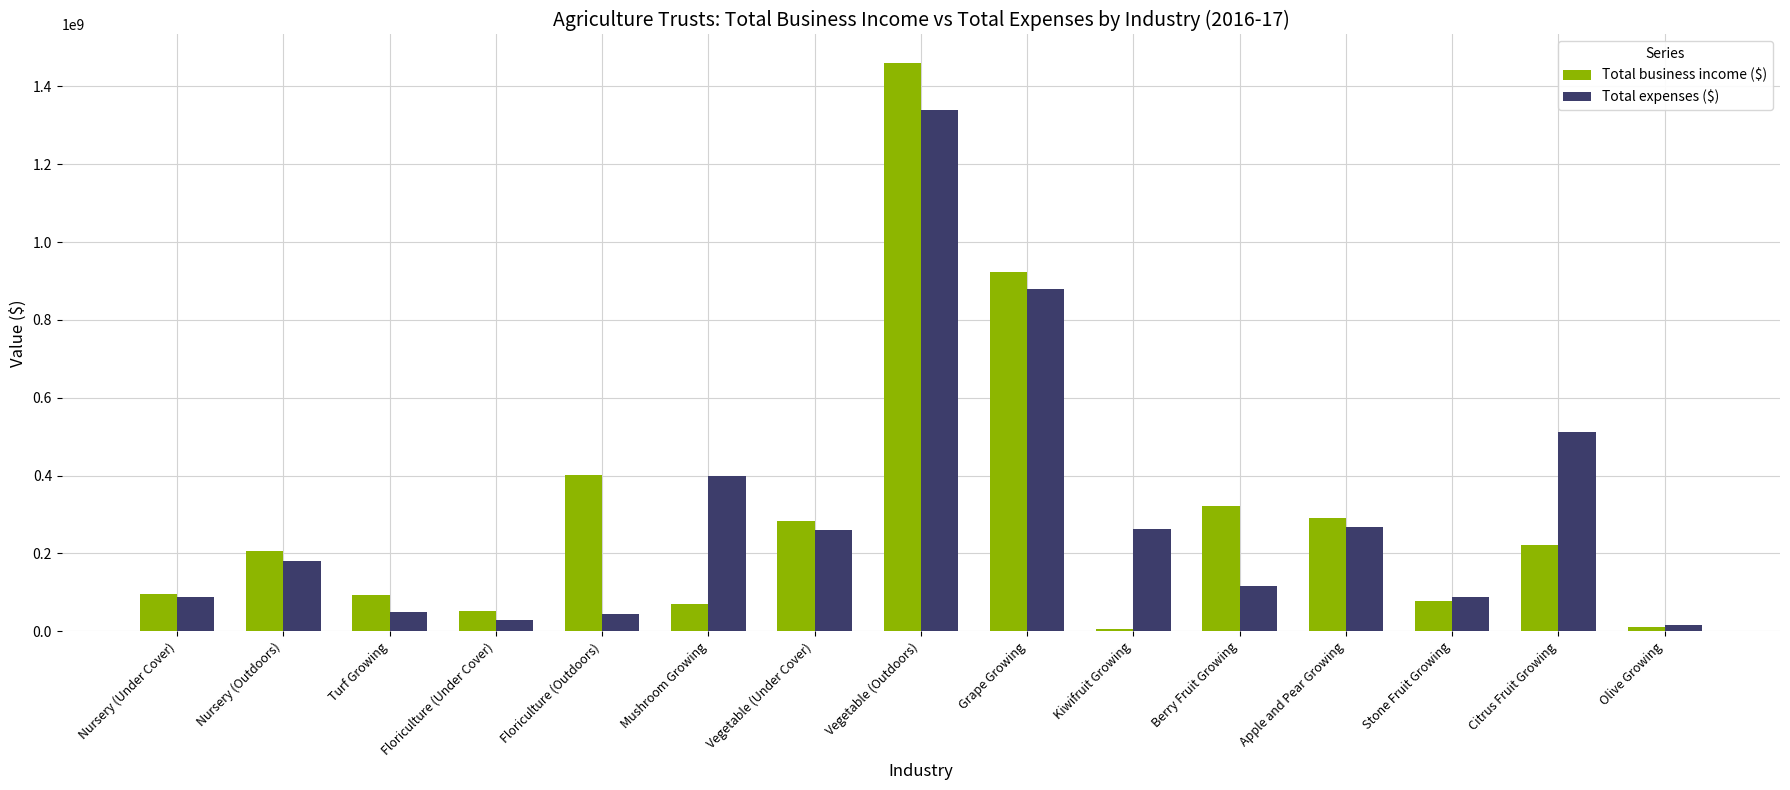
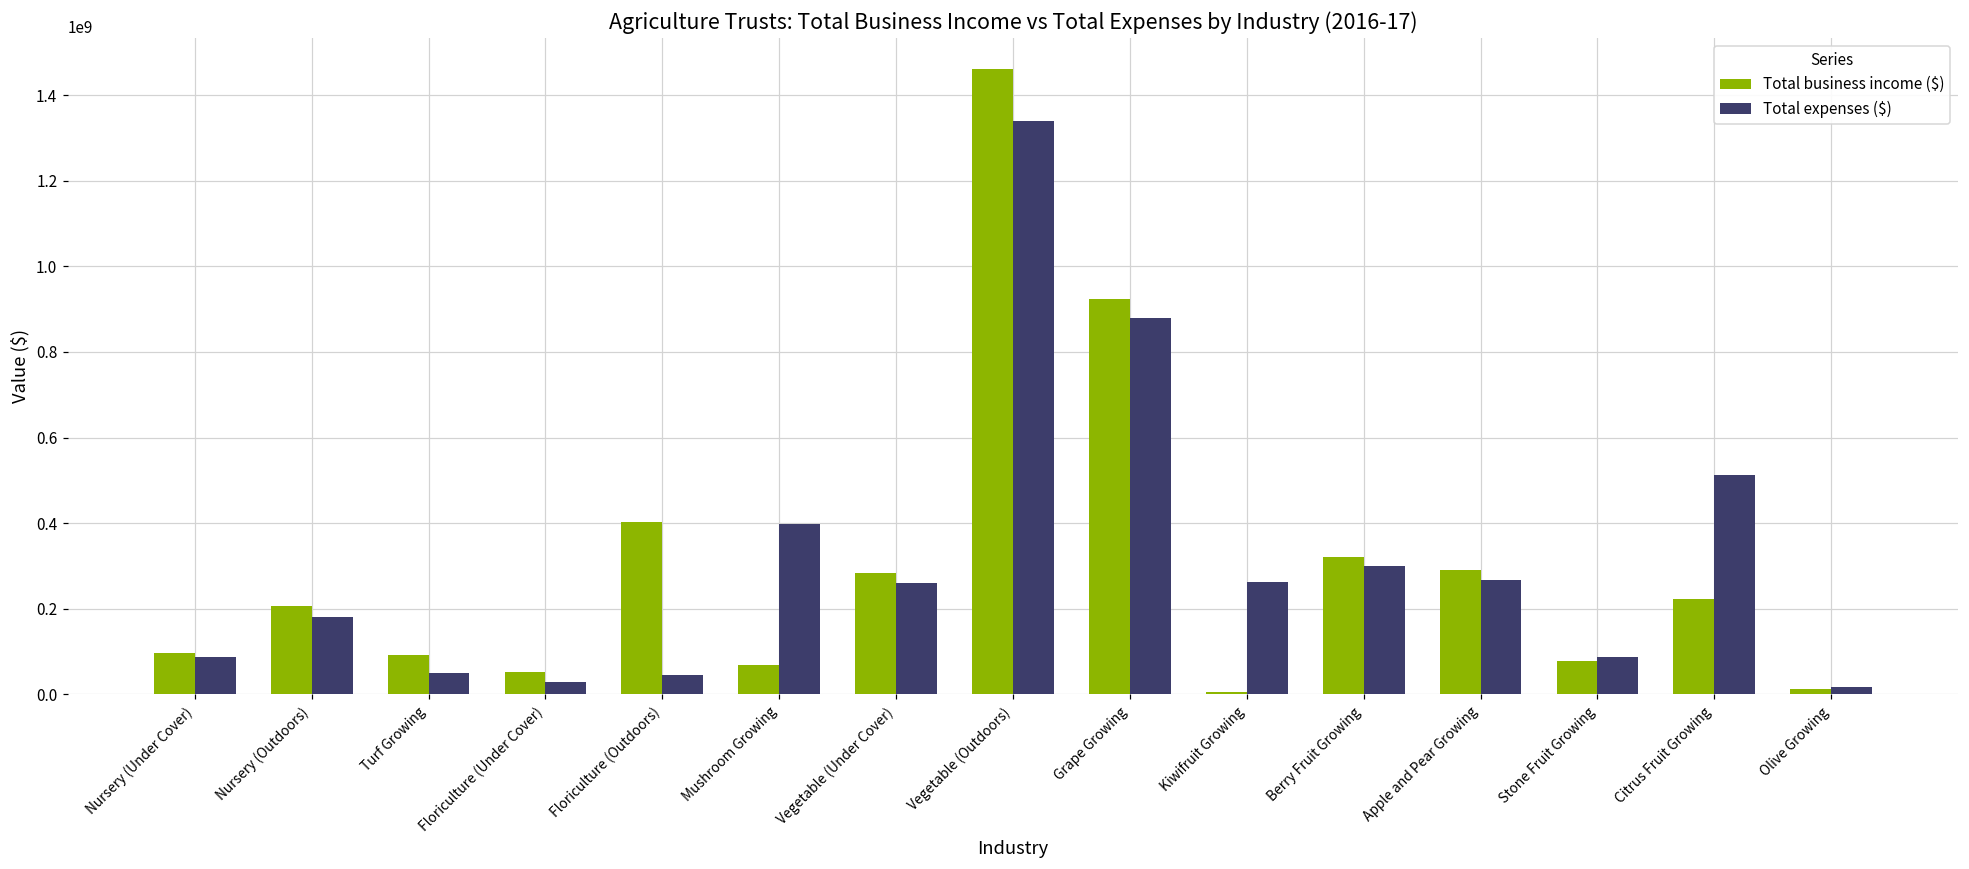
Total expenses ($), Berry Fruit Growing: 120000000 -> 300000000
